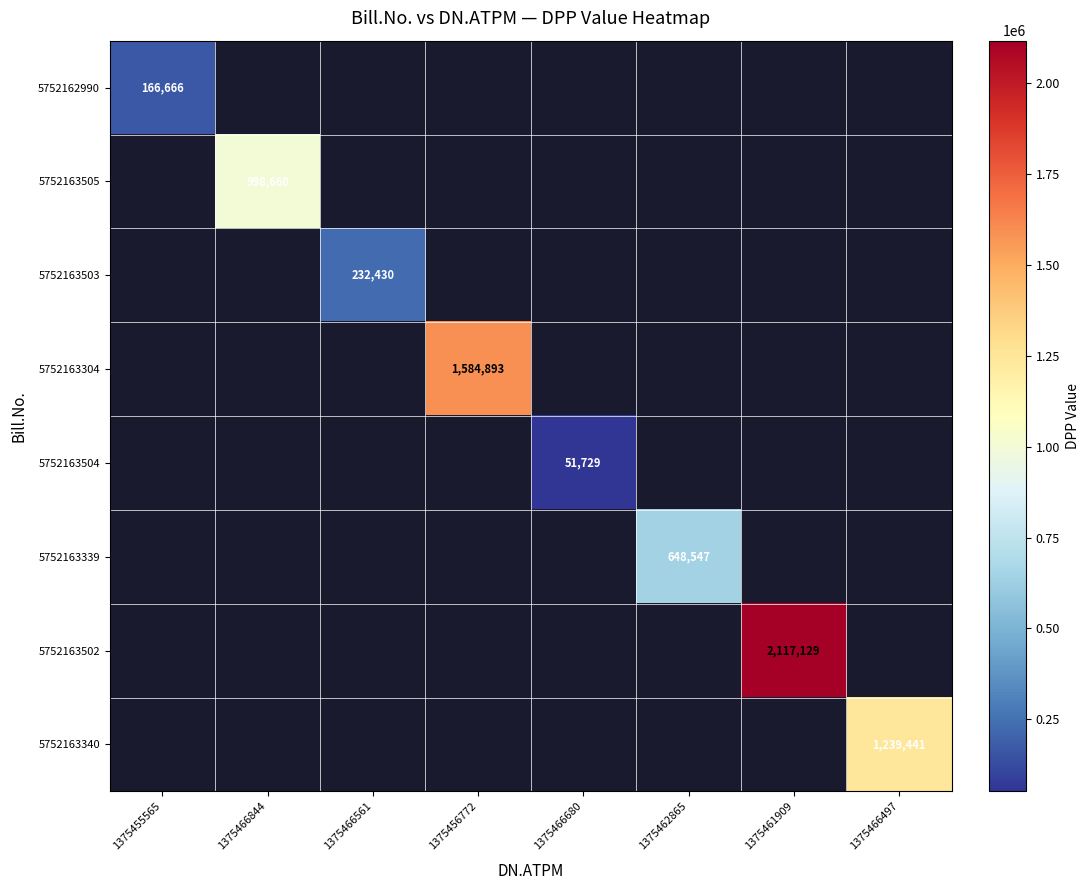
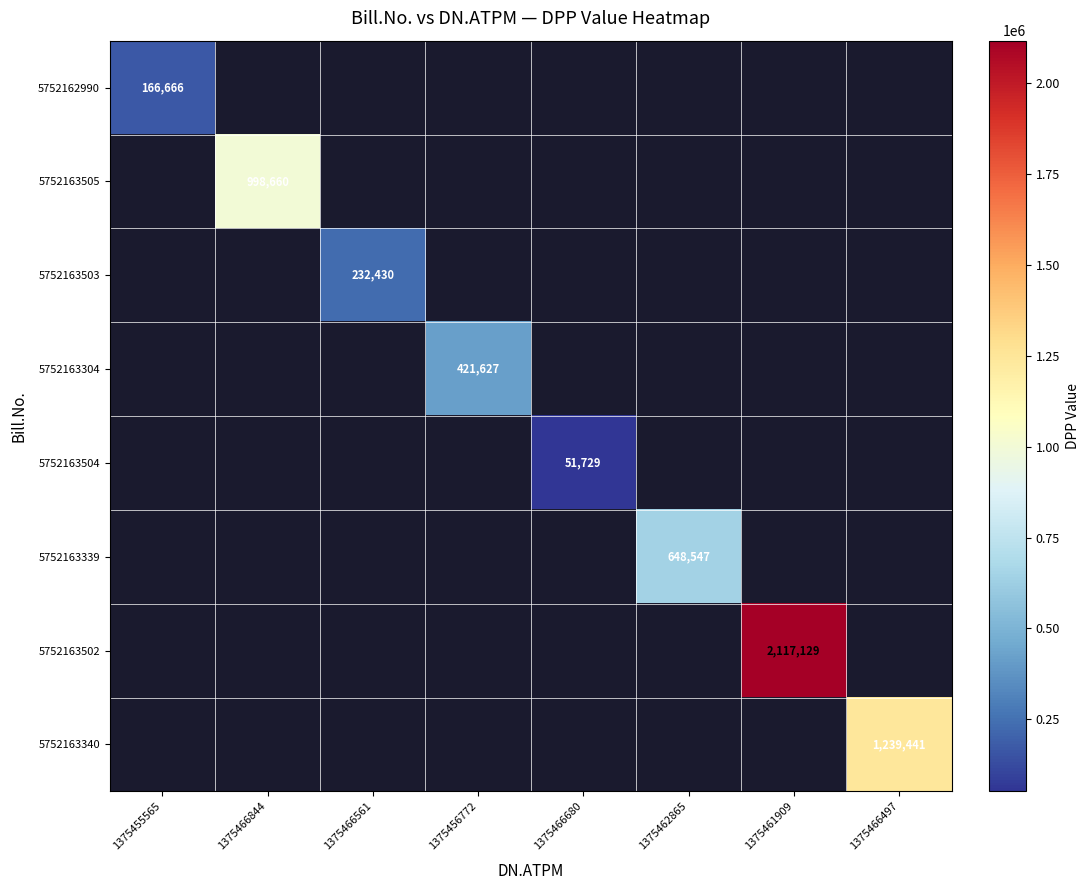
5752163304, 1375456772: 1,584,893 -> 421,627
